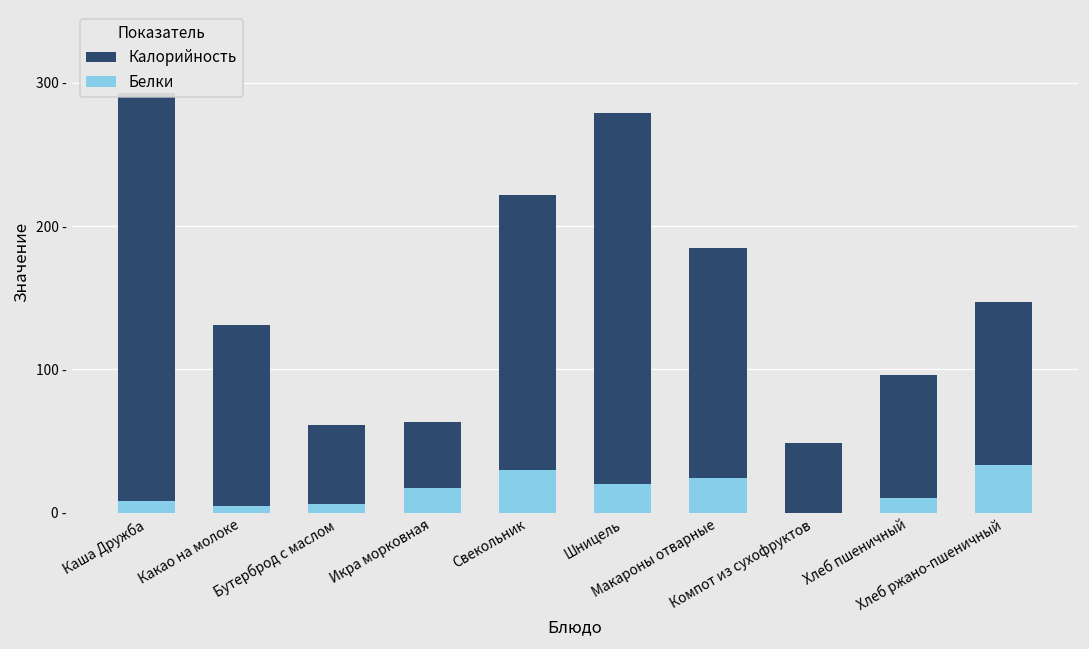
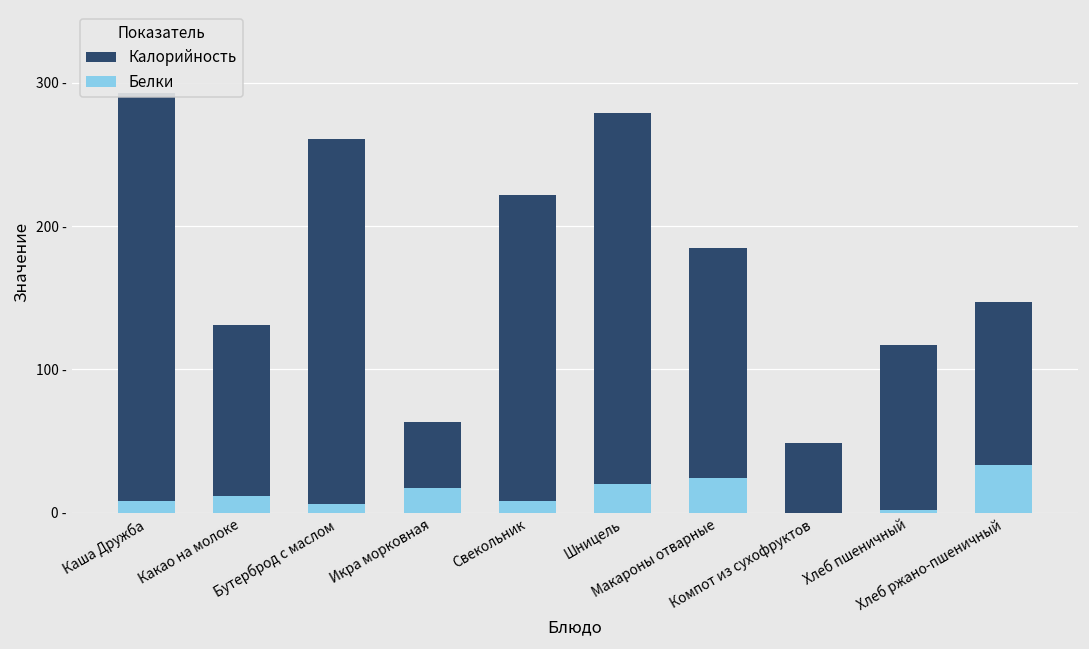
Белки, Какао на молоке: 5 - -> 12 -
Калорийность, Бутерброд с маслом: 61 - -> 261 -
Белки, Свекольник: 30 - -> 8 -
Калорийность, Хлеб пшеничный: 96 - -> 117 -
Белки, Хлеб пшеничный: 10 - -> 2 -
